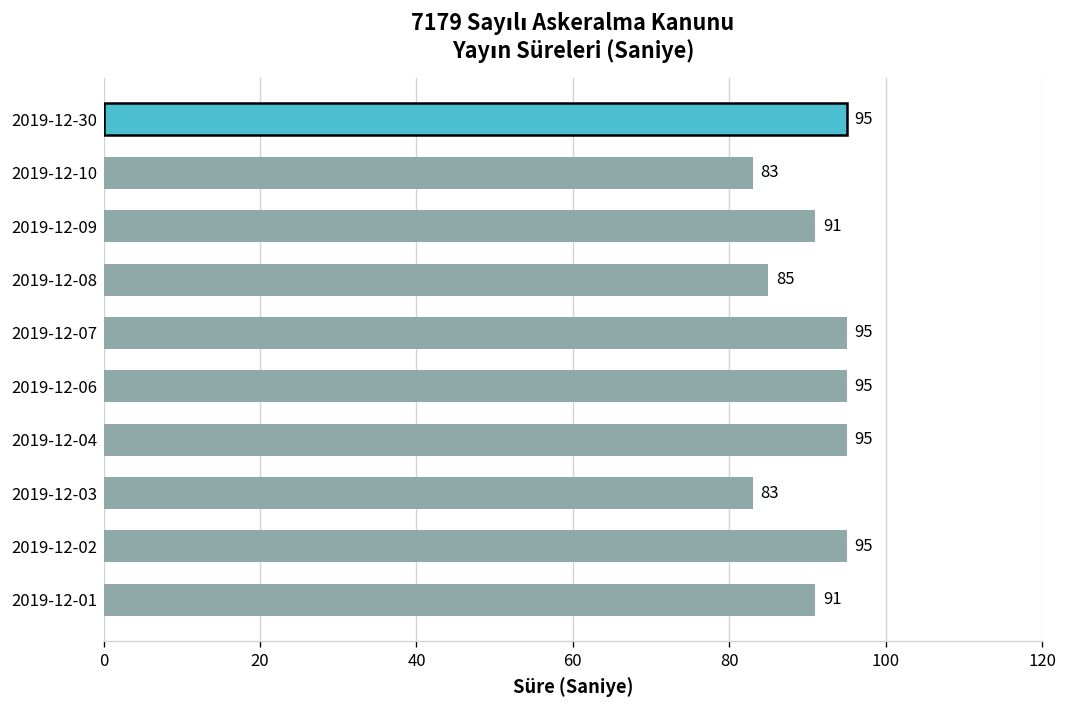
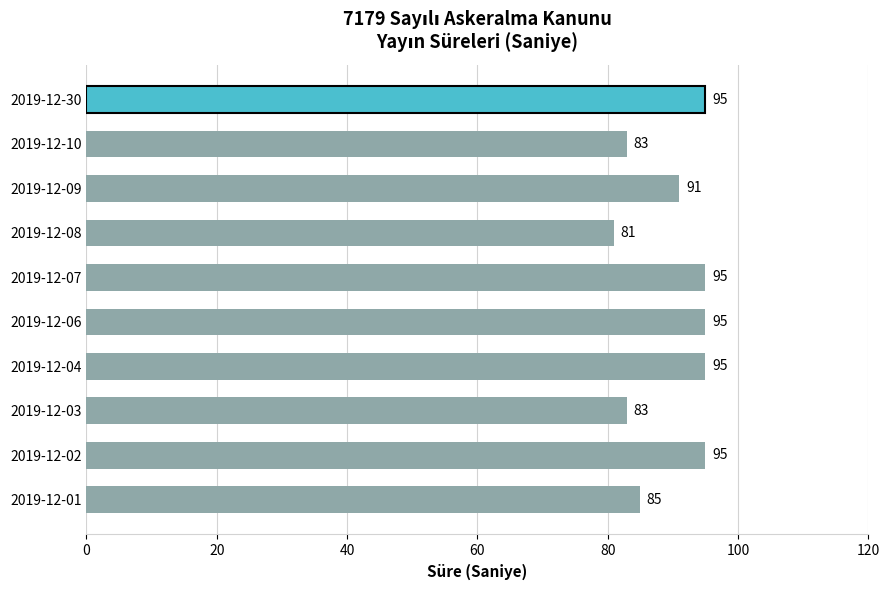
2019-12-08: 85 -> 81
2019-12-01: 91 -> 85
